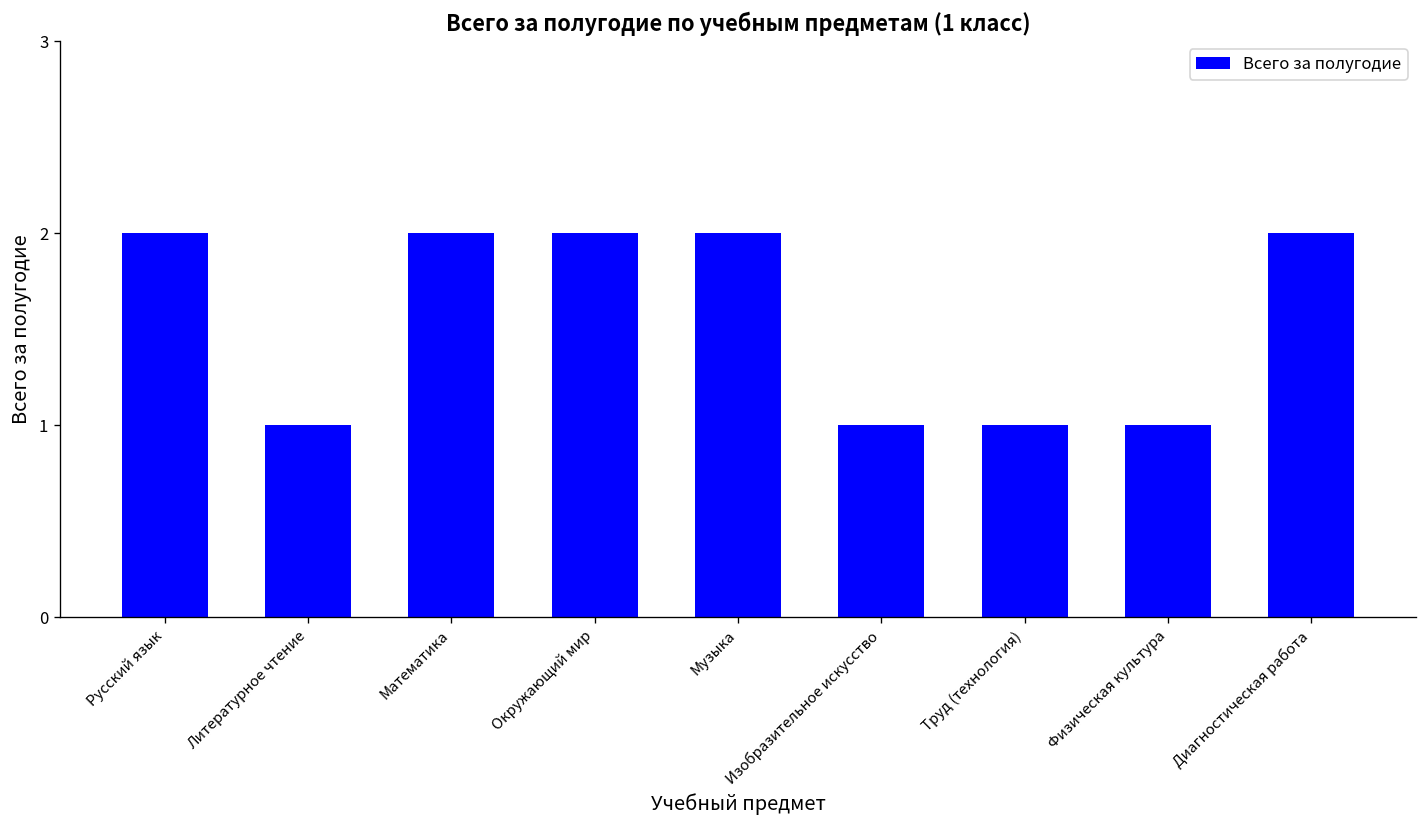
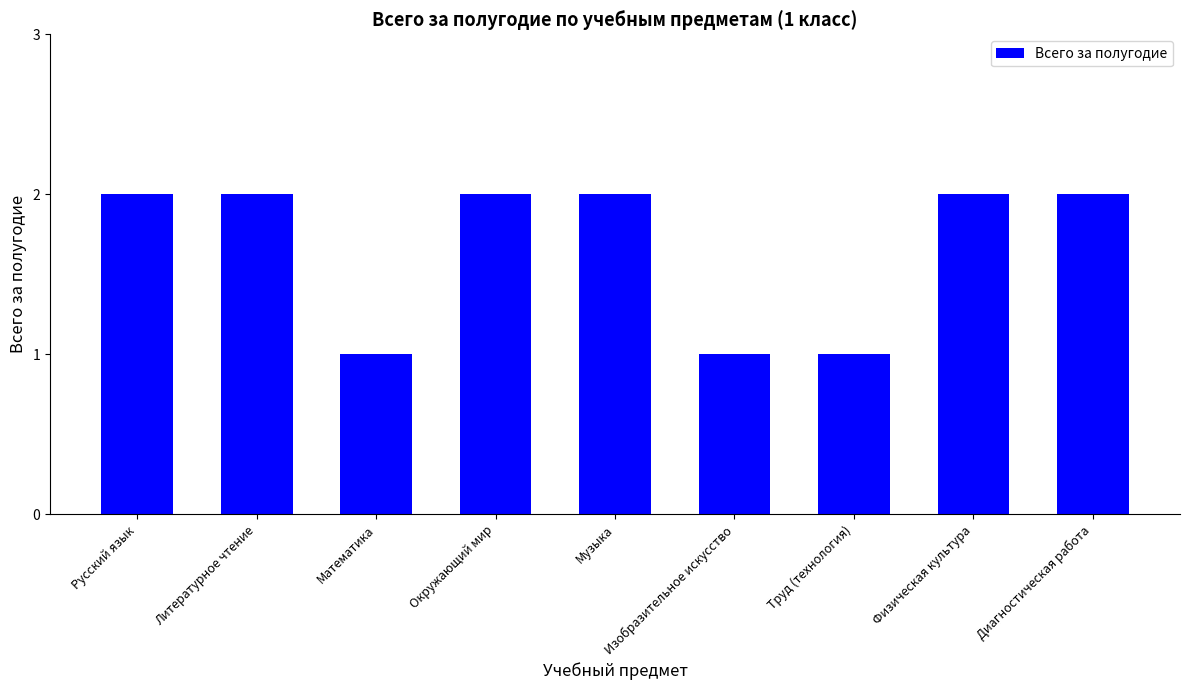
Литературное чтение: 1 -> 2
Математика: 2 -> 1
Физическая культура: 1 -> 2
